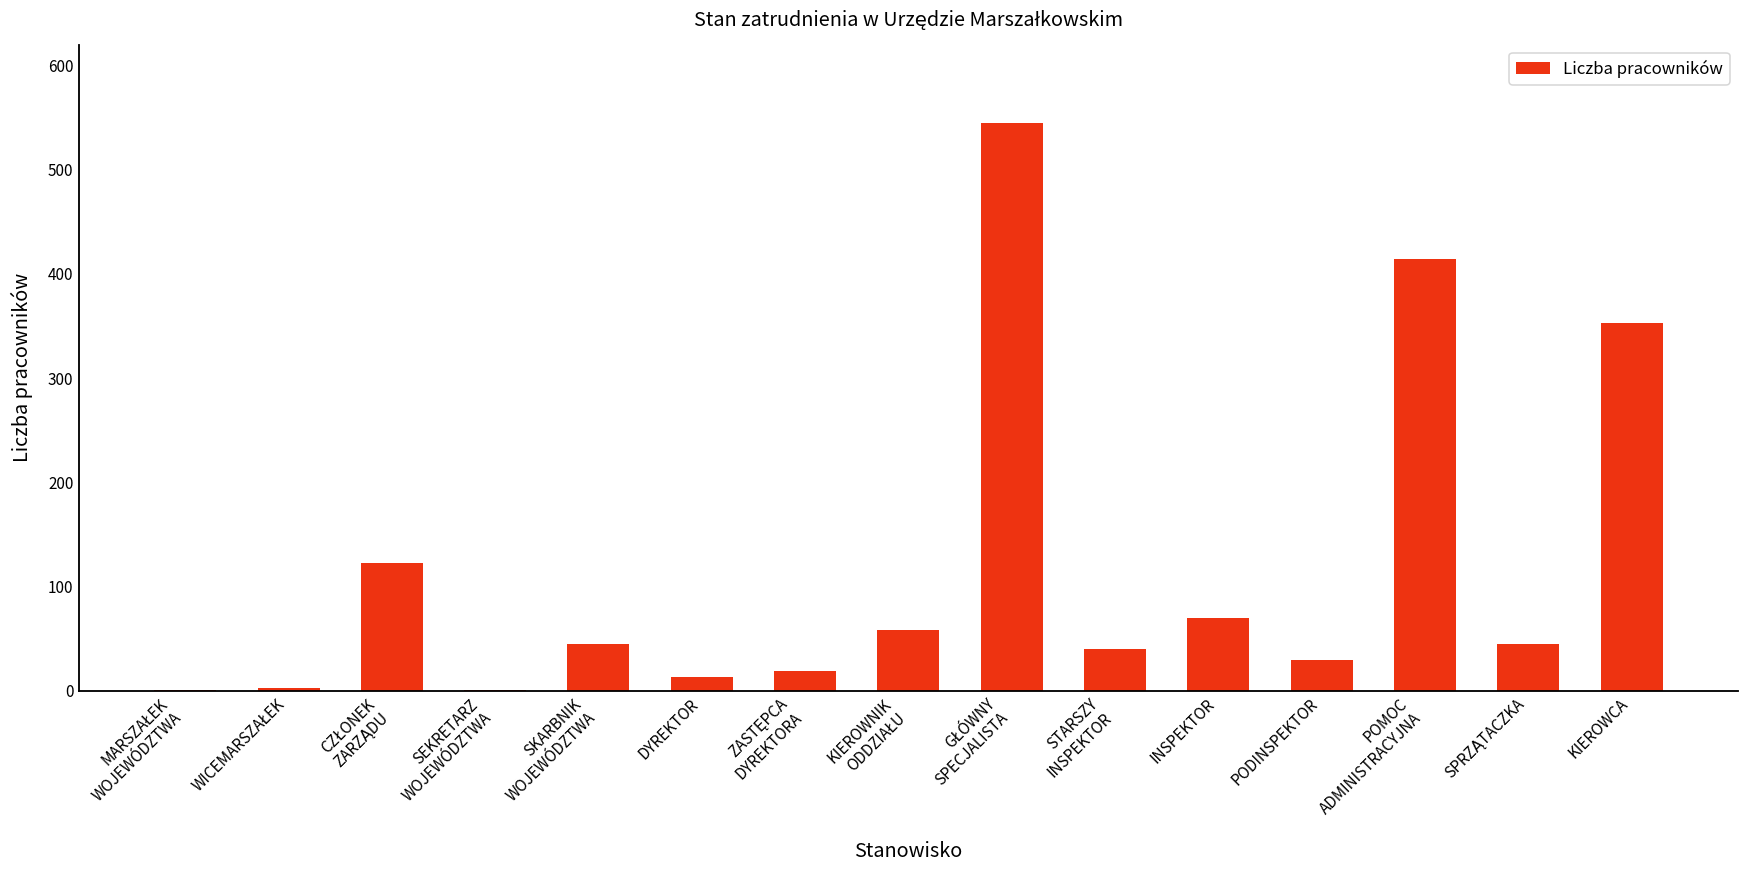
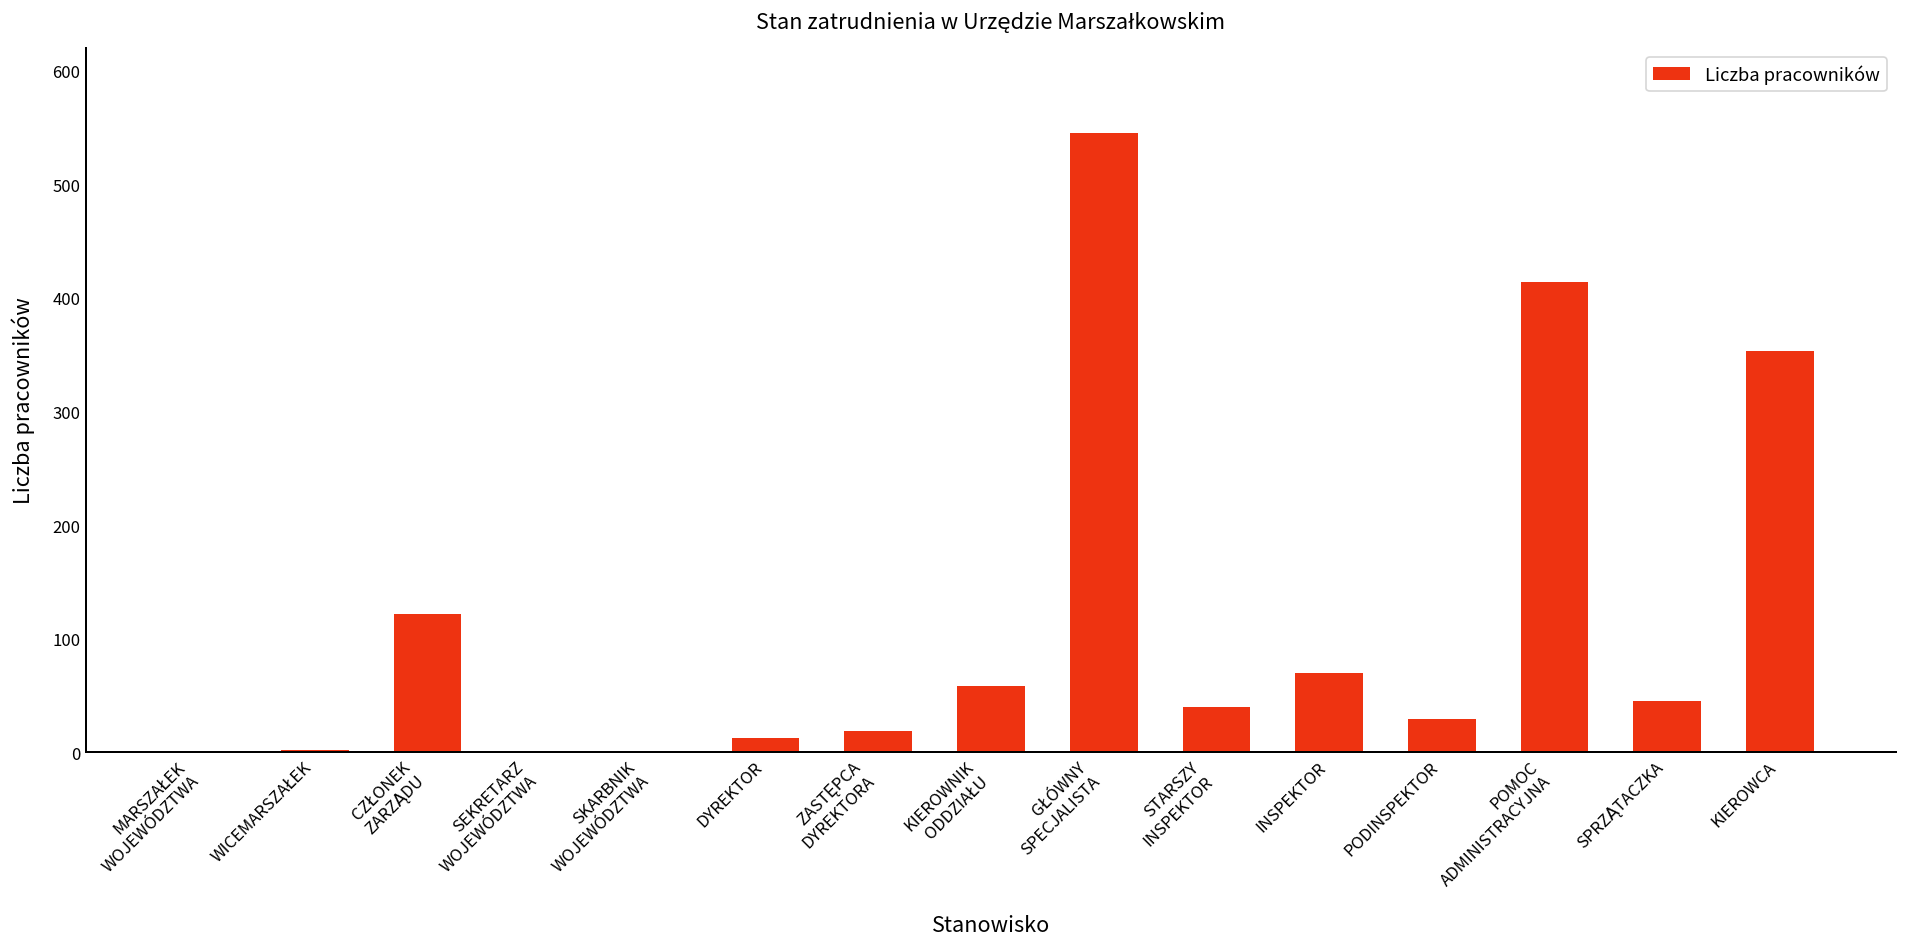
SKARBNIK WOJEWÓDZTWA: 50 -> 0
